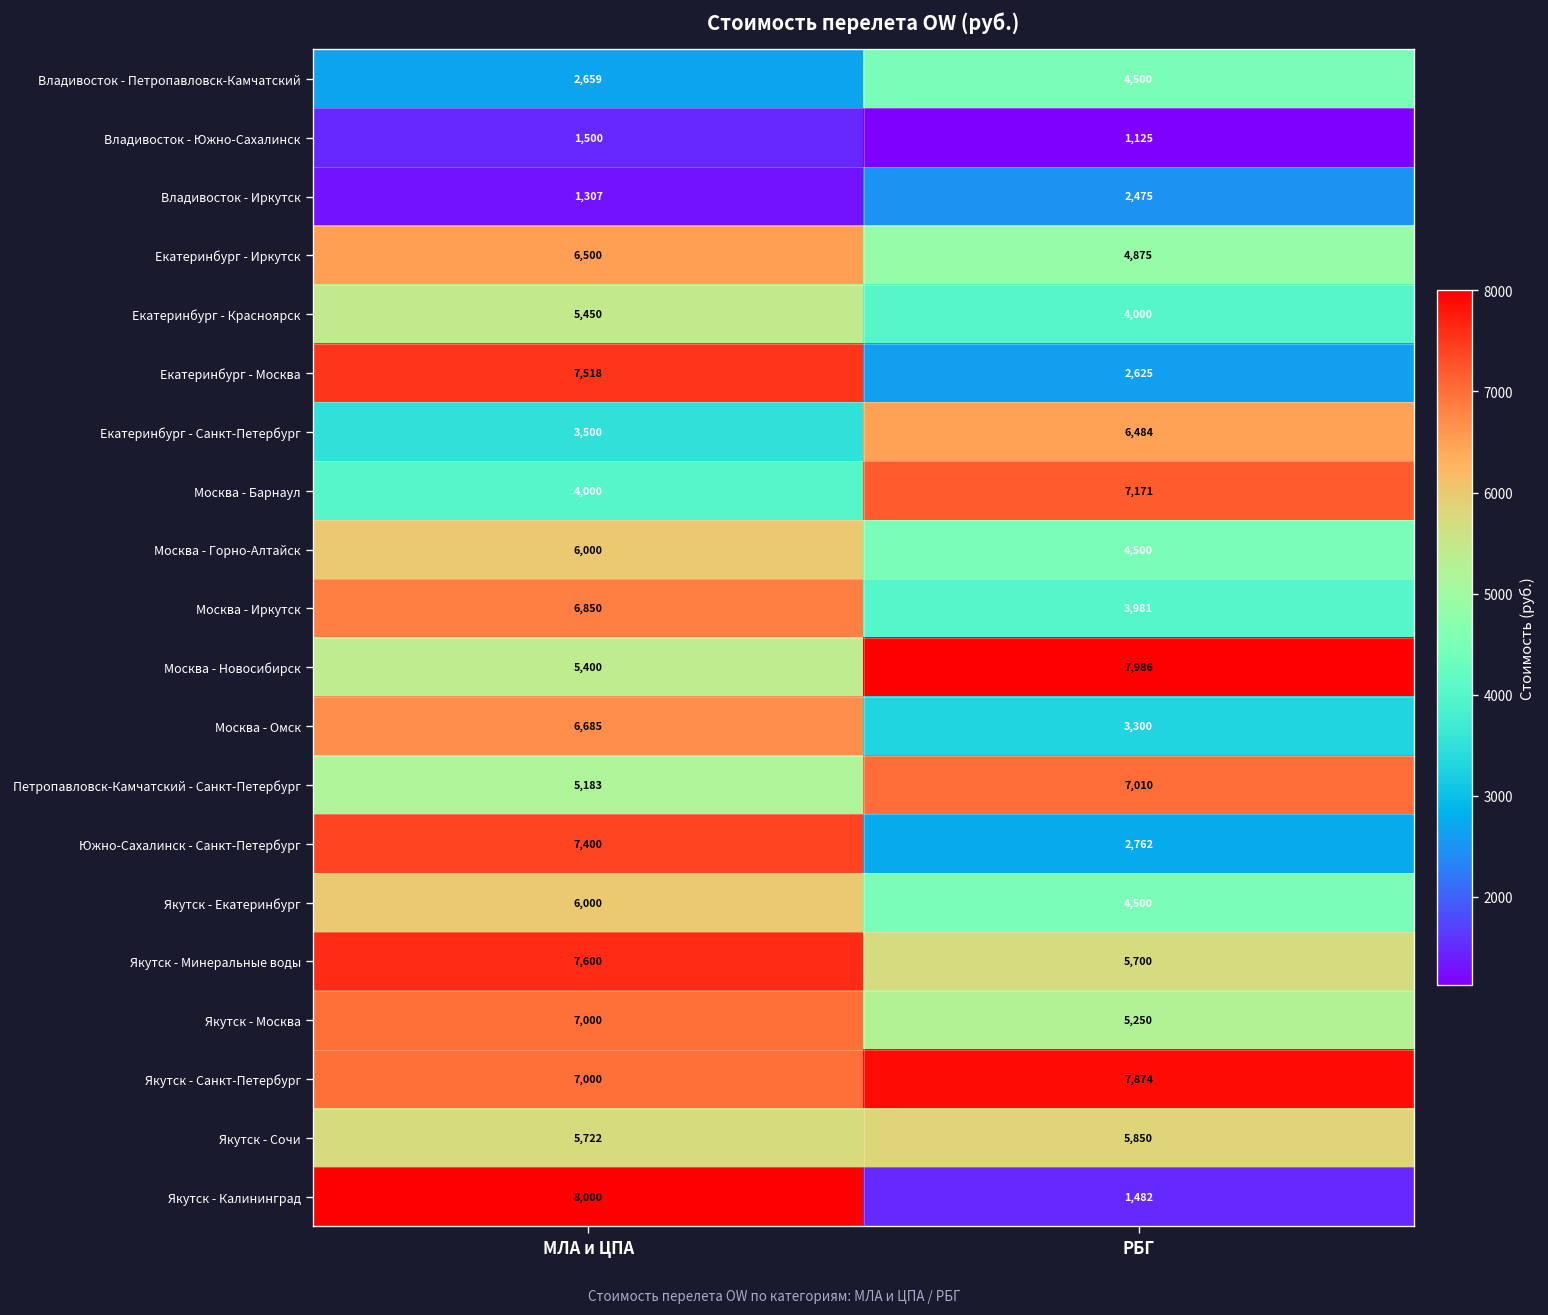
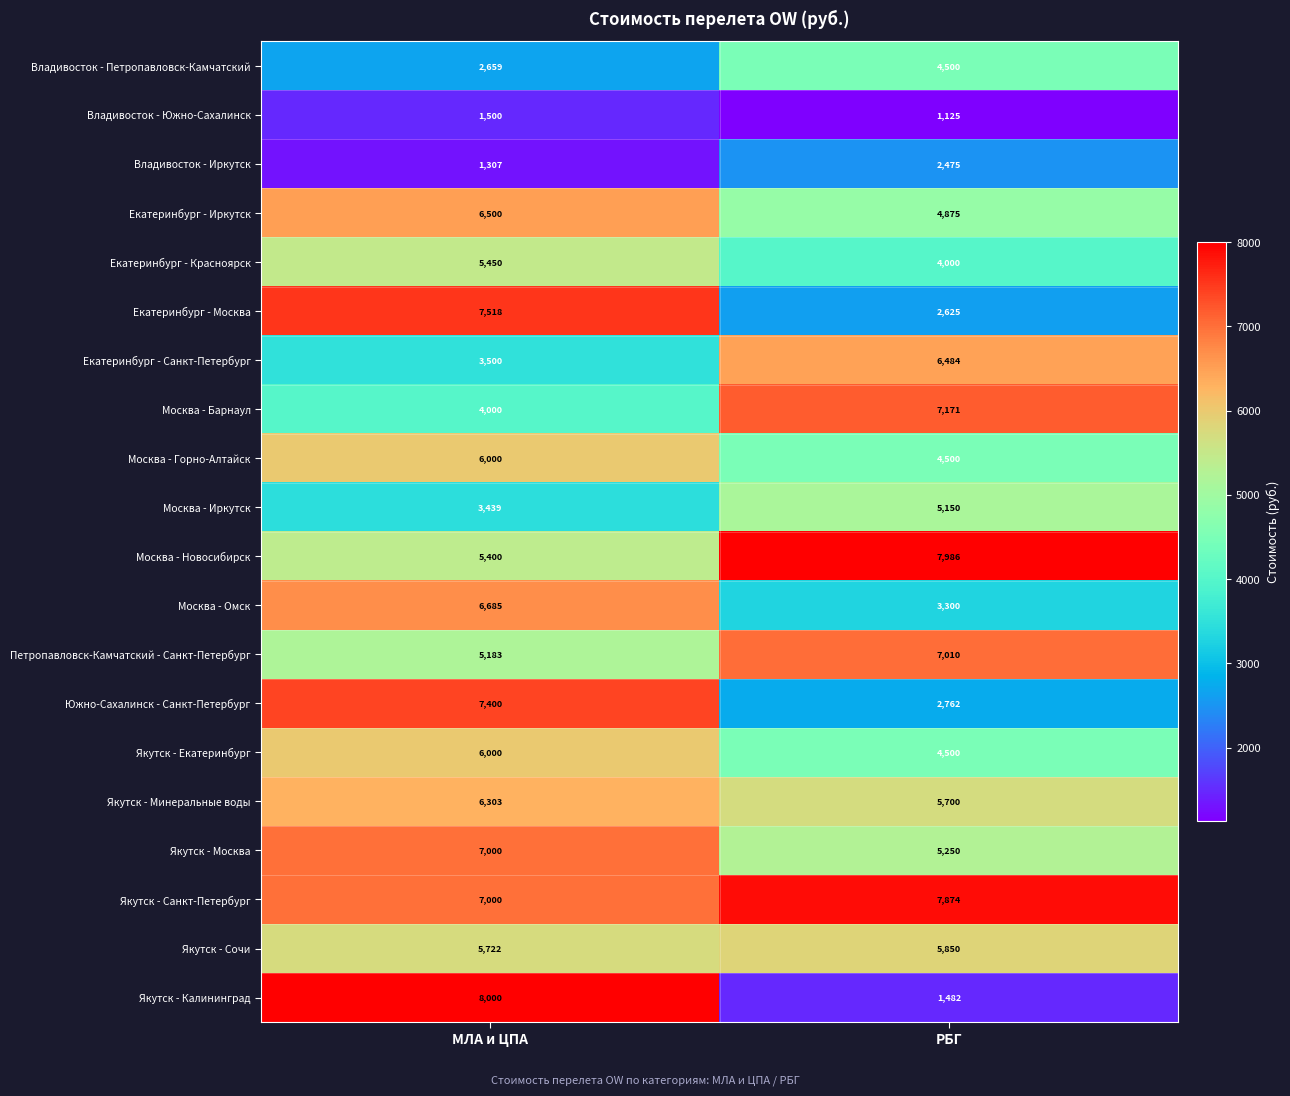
Москва - Иркутск, МЛА и ЦПА: 6,850 -> 3,439
Москва - Иркутск, РБГ: 3,981 -> 5,150
Якутск - Минеральные воды, МЛА и ЦПА: 7,600 -> 6,303
